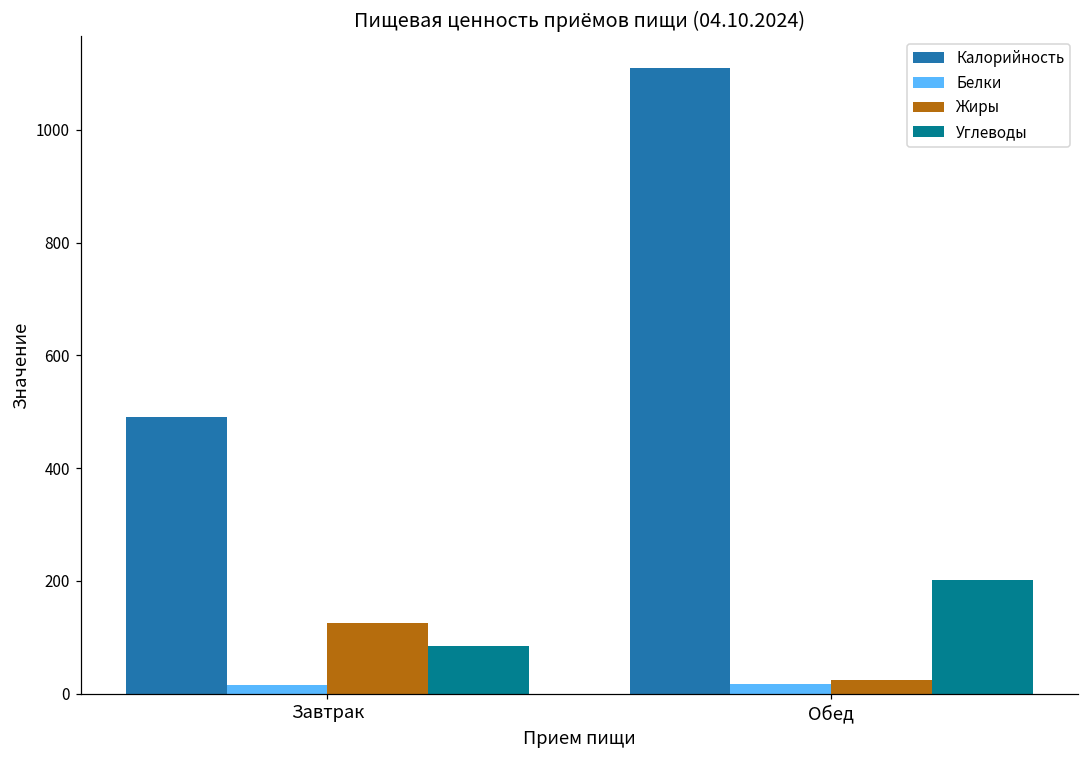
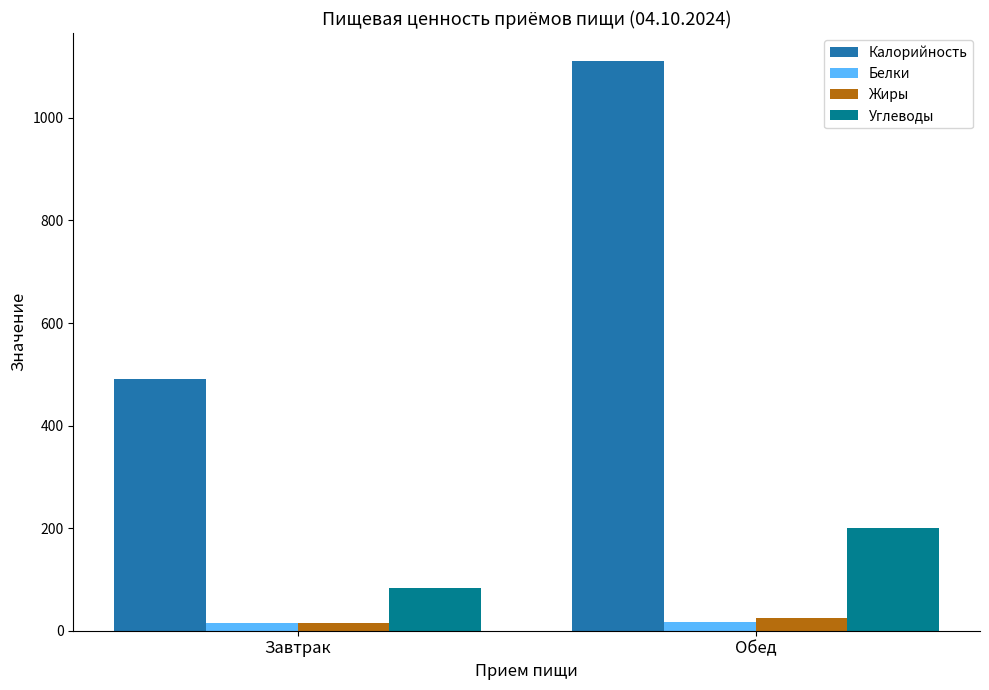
Жиры, Завтрак: 130 -> 20
